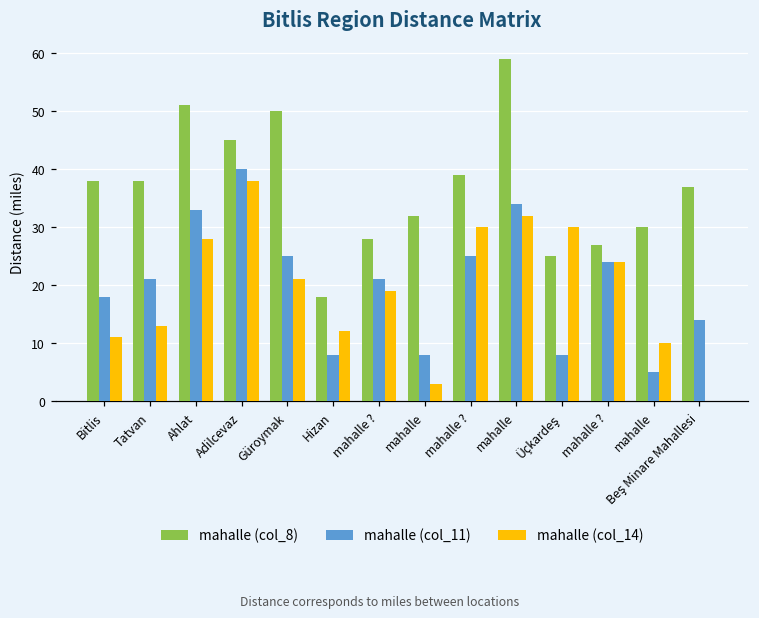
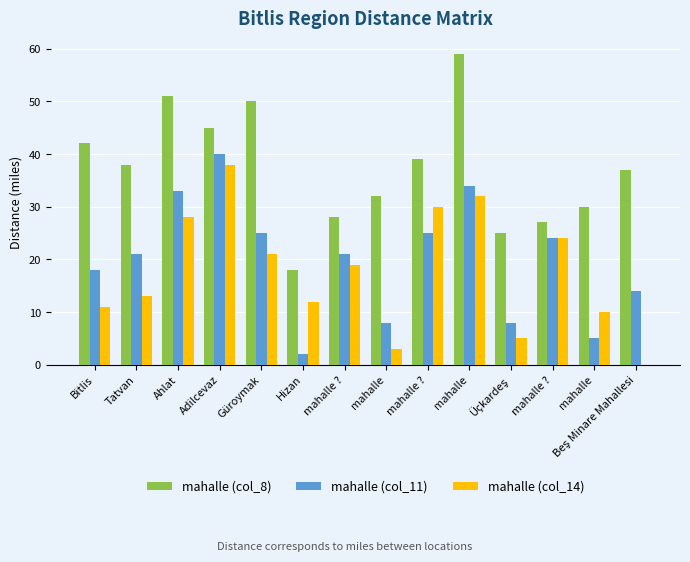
mahalle (col_8), Bitlis: 38 -> 42
mahalle (col_11), Hizan: 8 -> 2
mahalle (col_14), Üçkardeş: 30 -> 5
